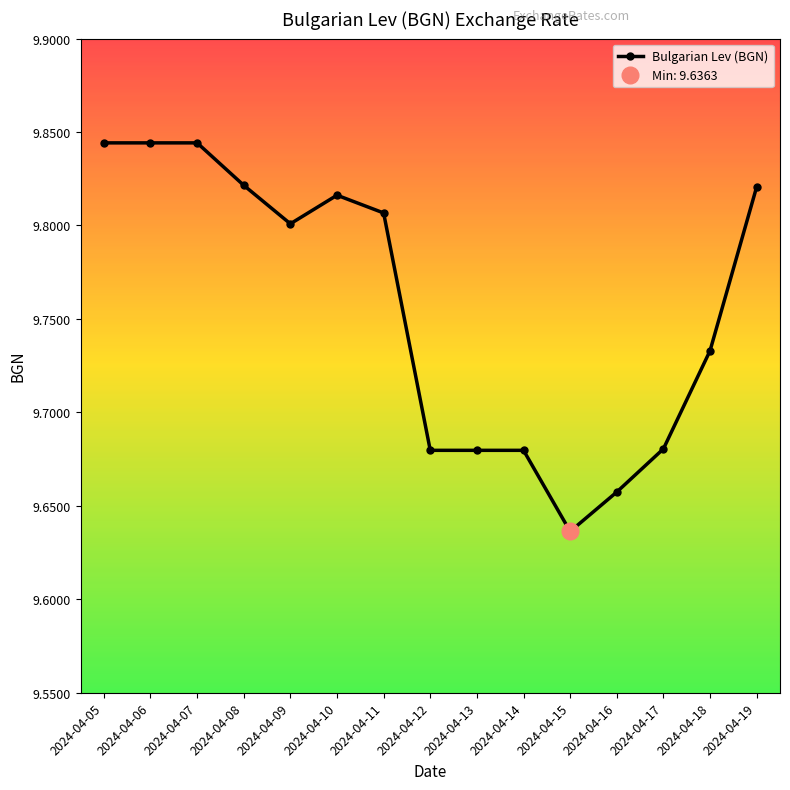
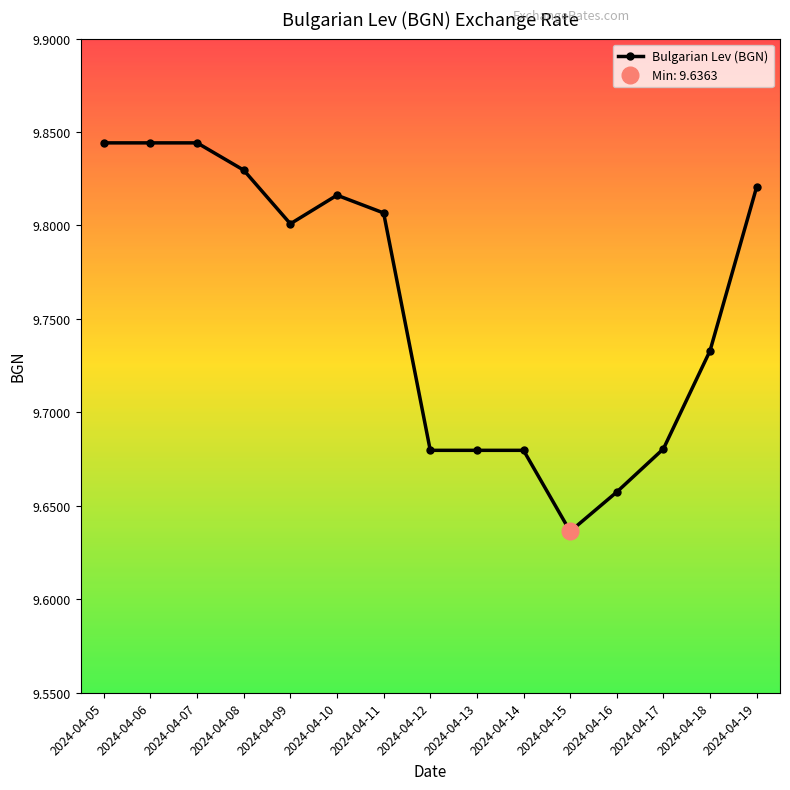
Bulgarian Lev (BGN), 2024-04-08: 9.822 -> 9.830
